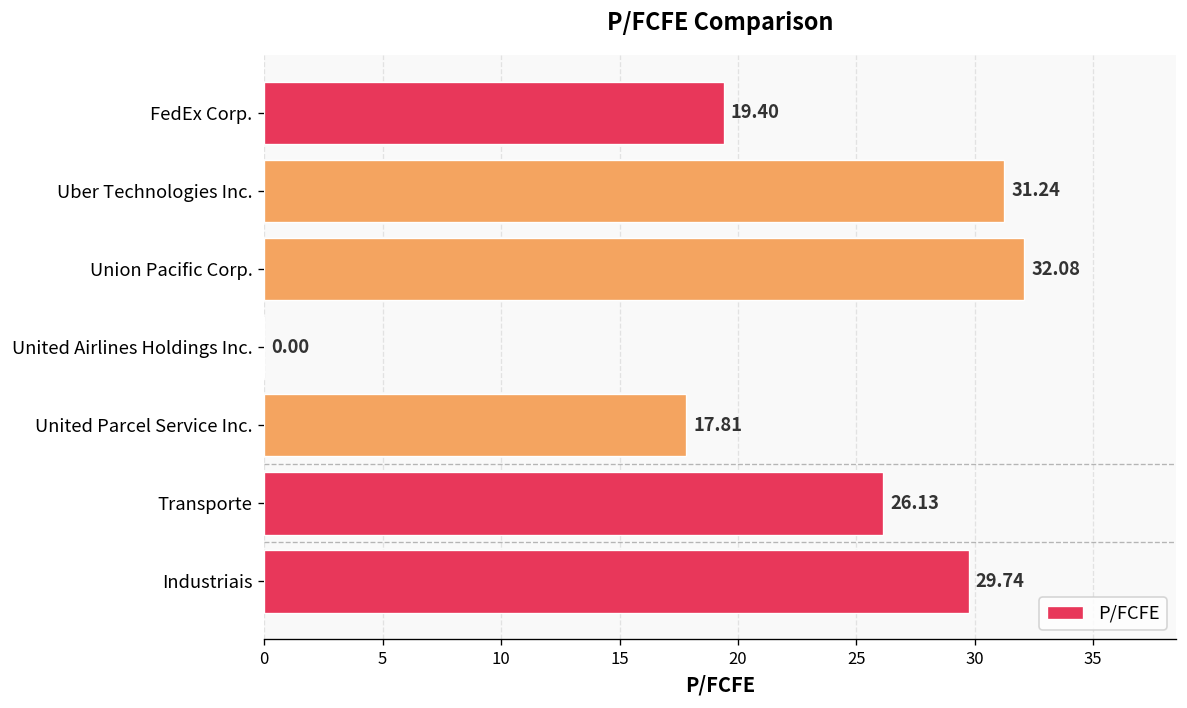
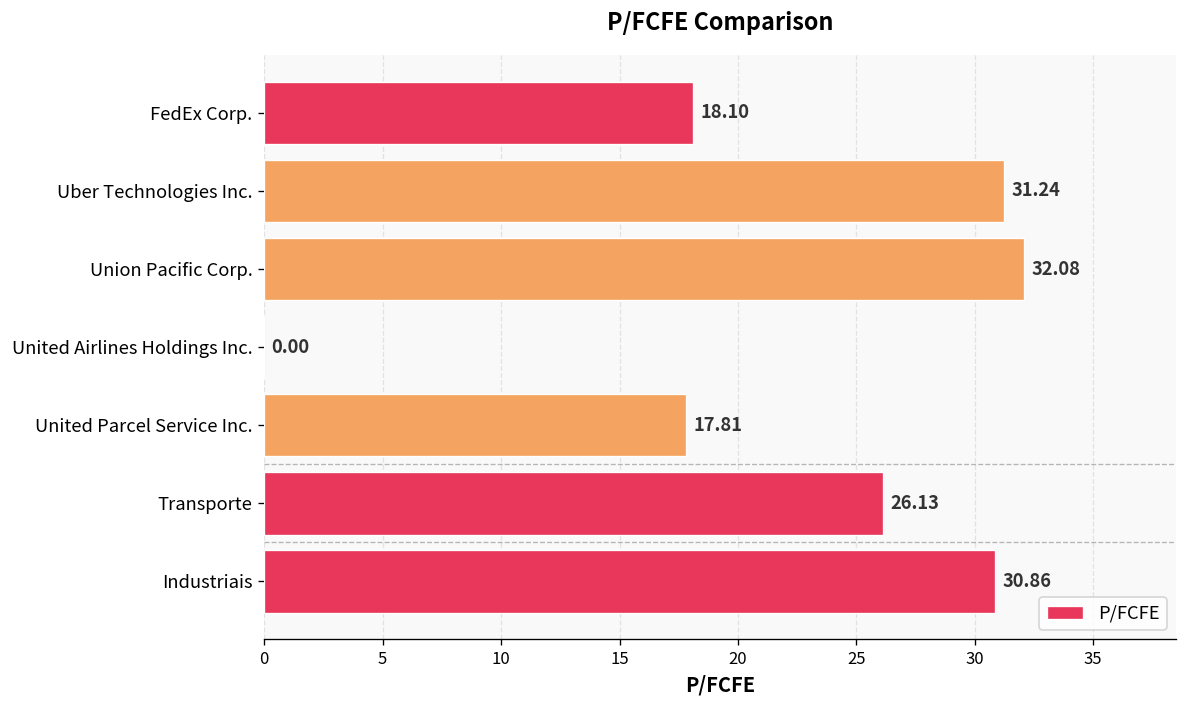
FedEx Corp.: 19.40 -> 18.10
Industriais: 29.74 -> 30.86
